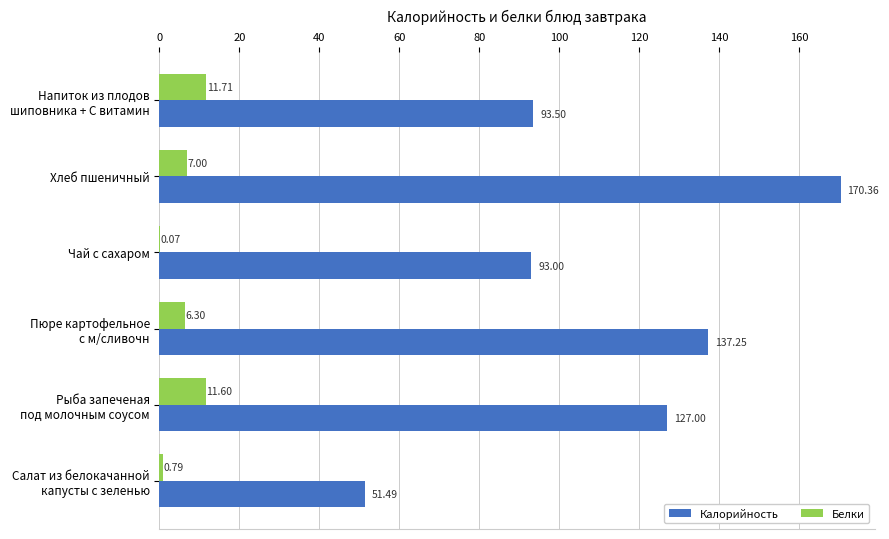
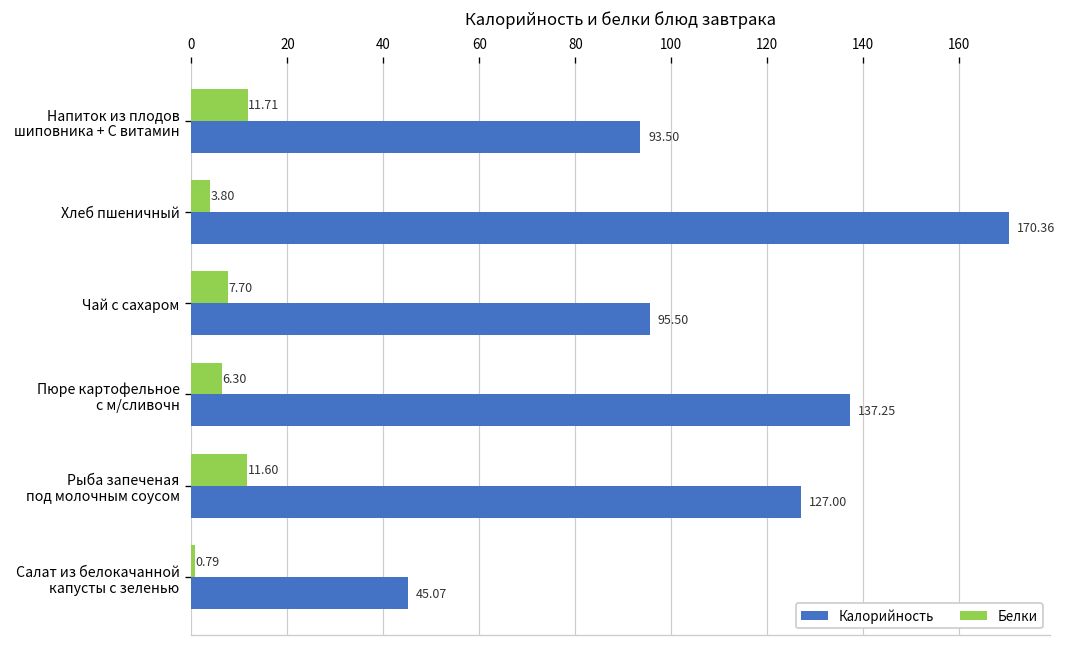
Белки, Хлеб пшеничный: 7.00 -> 3.80
Белки, Чай с сахаром: 0.07 -> 7.70
Калорийность, Чай с сахаром: 93.00 -> 95.50
Калорийность, Салат из белокачанной капусты с зеленью: 51.49 -> 45.07
